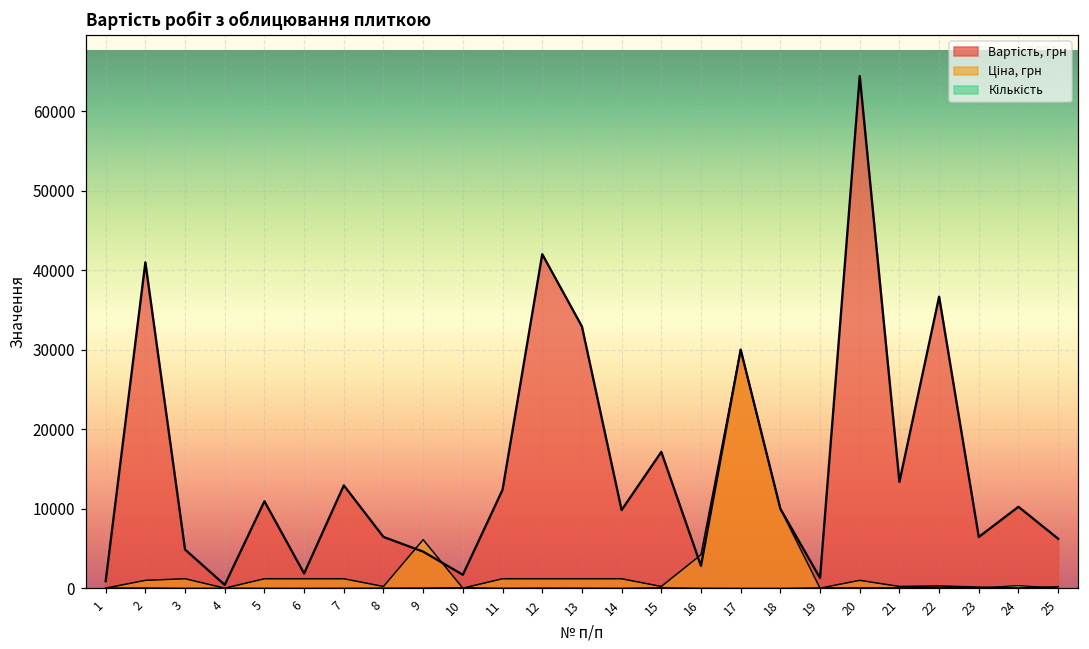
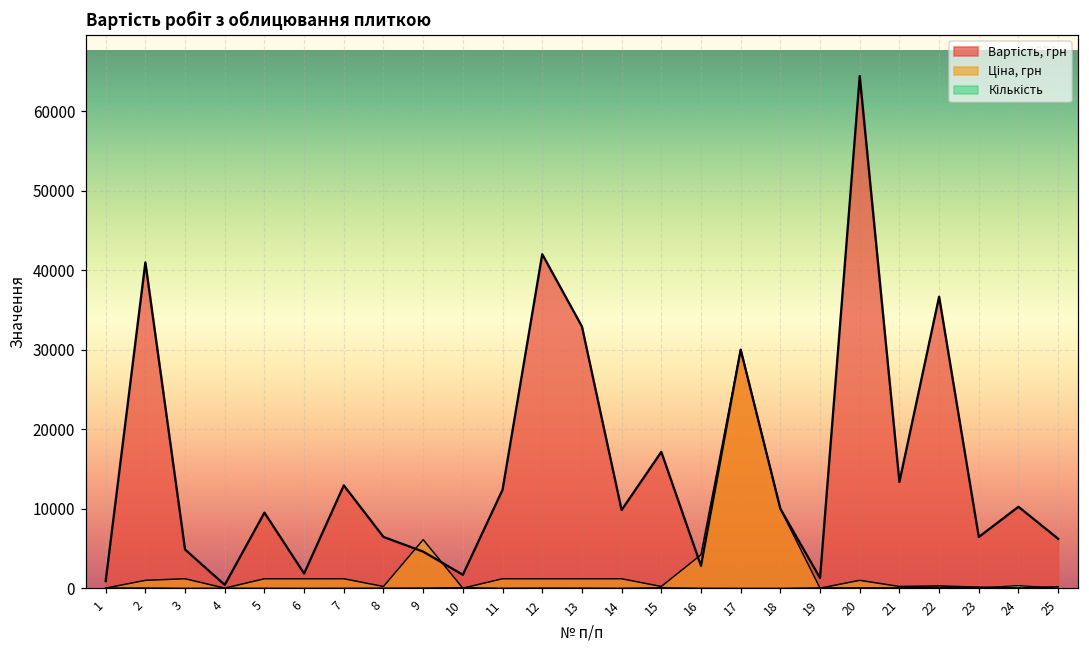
Вартість, грн, 5: 11000 -> 10000
